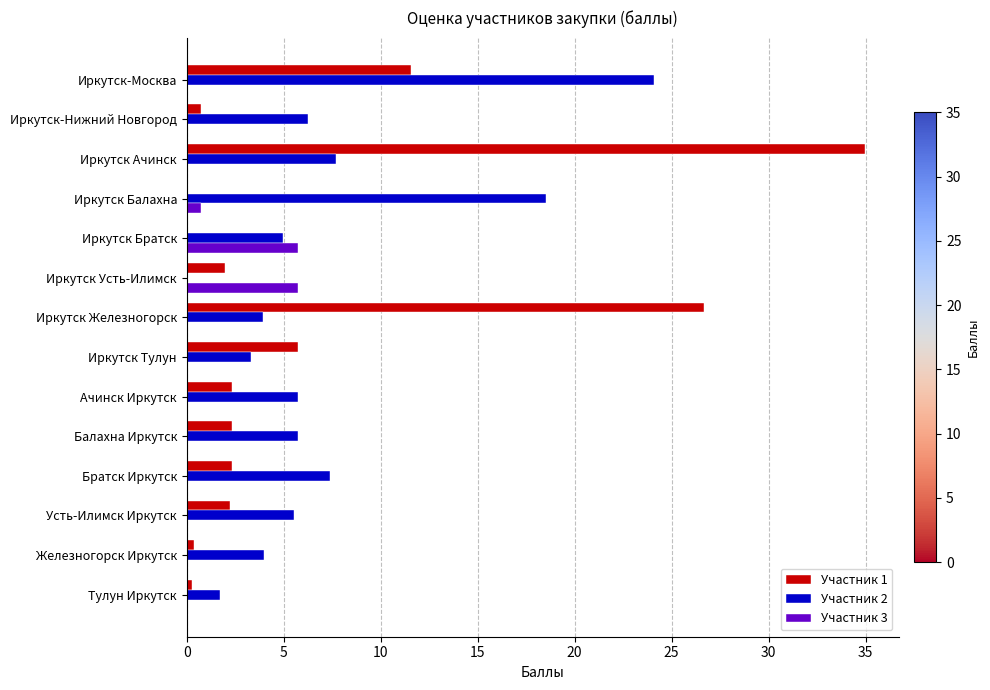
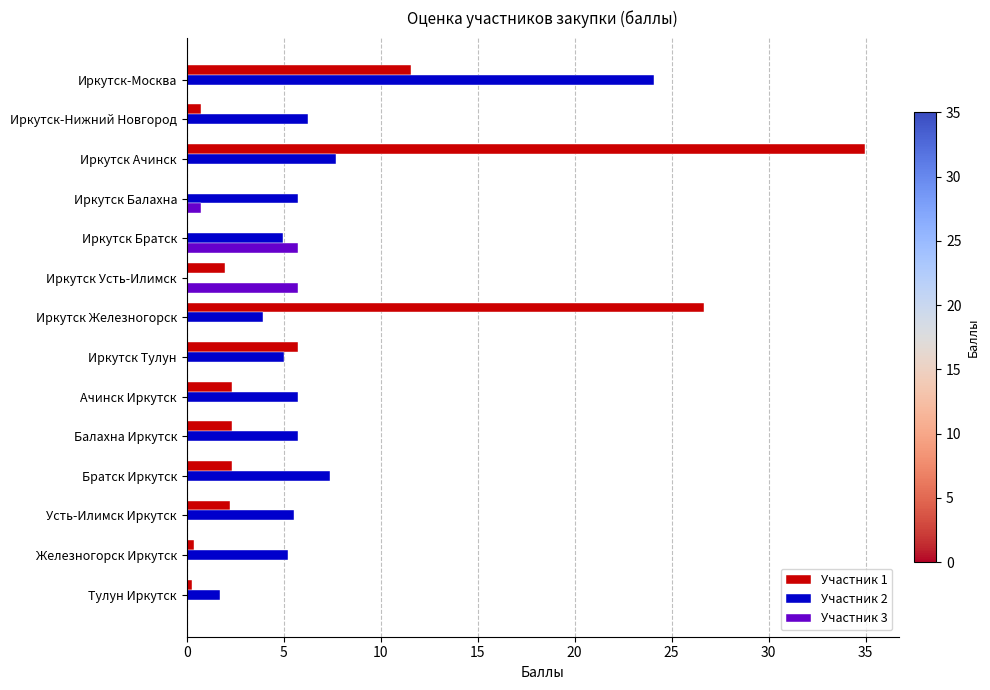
Участник 2, Иркутск Балахна: 18.5 -> 5.8
Участник 2, Иркутск Тулун: 3.3 -> 5.0
Участник 2, Железногорск Иркутск: 4.0 -> 5.2
